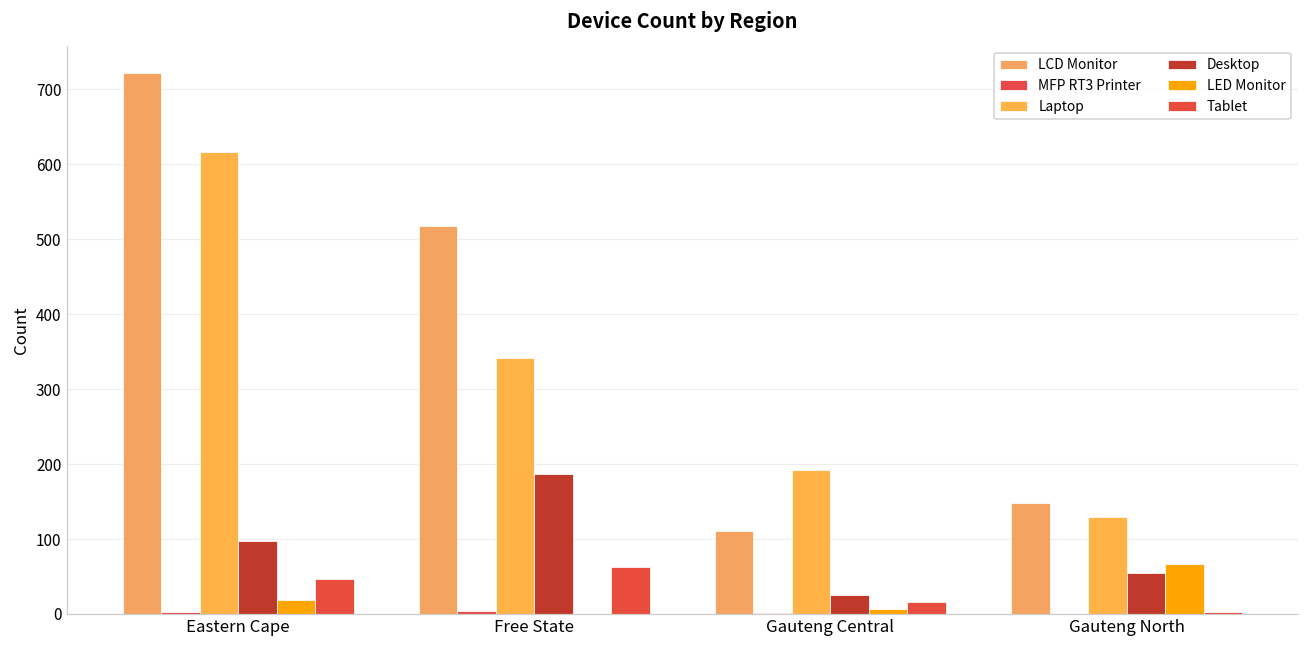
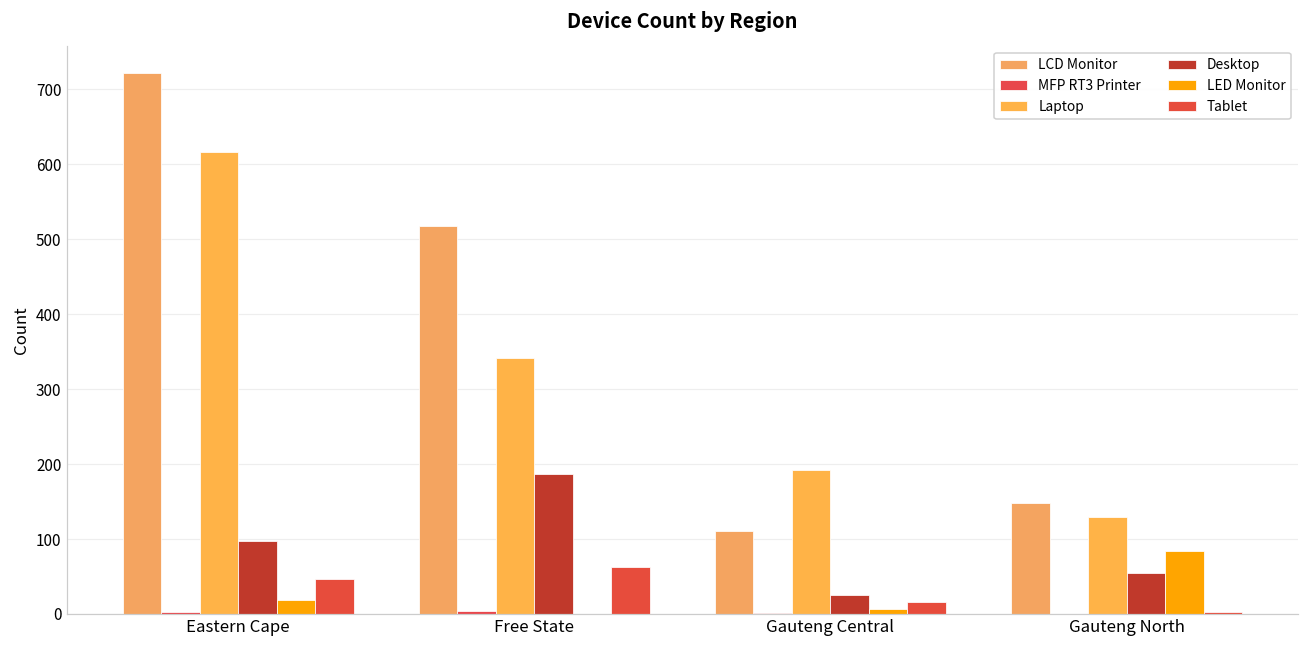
LED Monitor, Gauteng North: 70 -> 80
